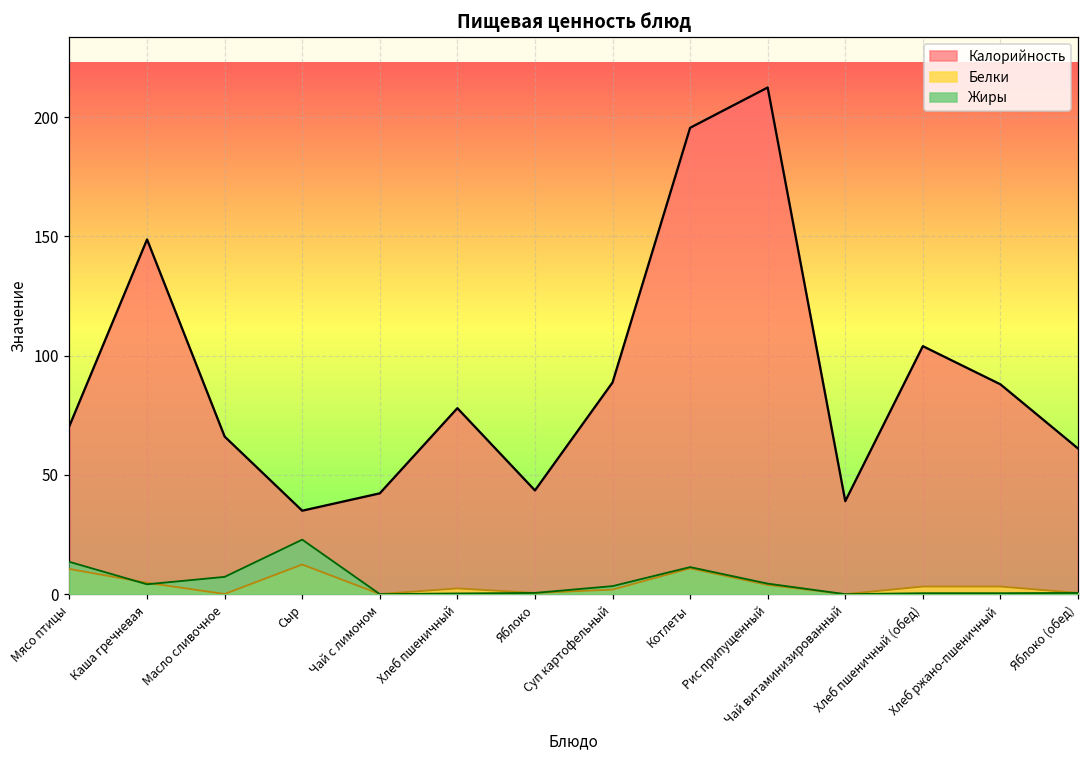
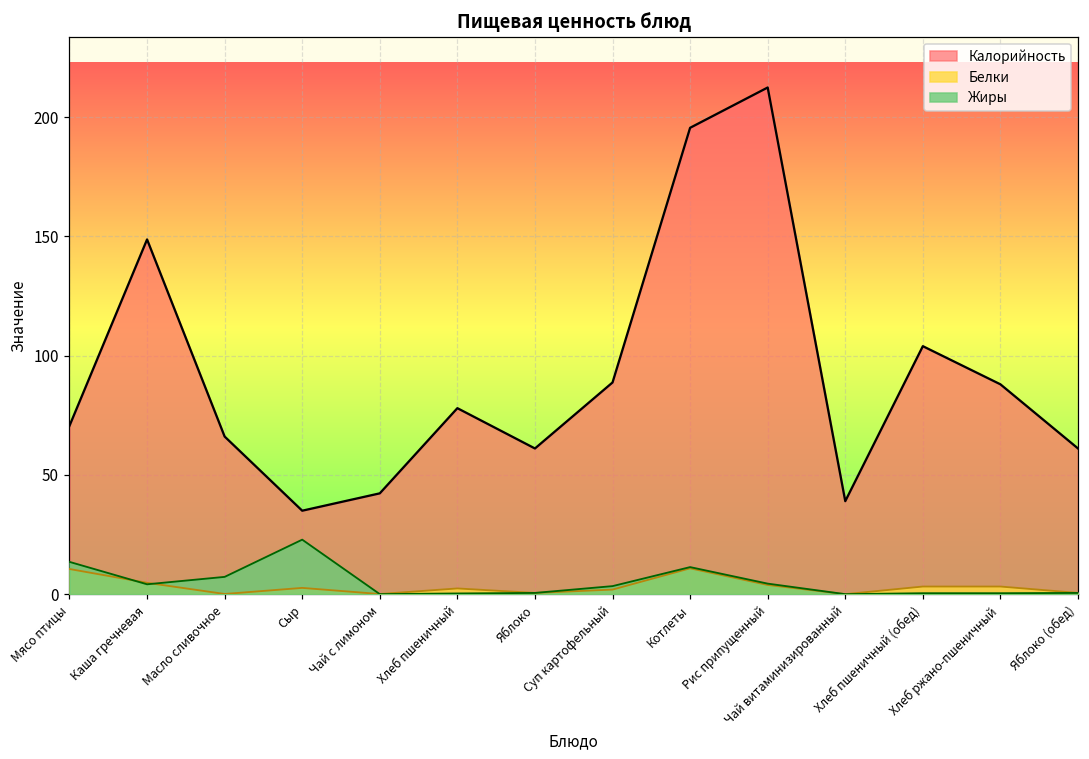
Белки, Сыр: 12 -> 3
Калорийность, Яблоко: 44 -> 61
